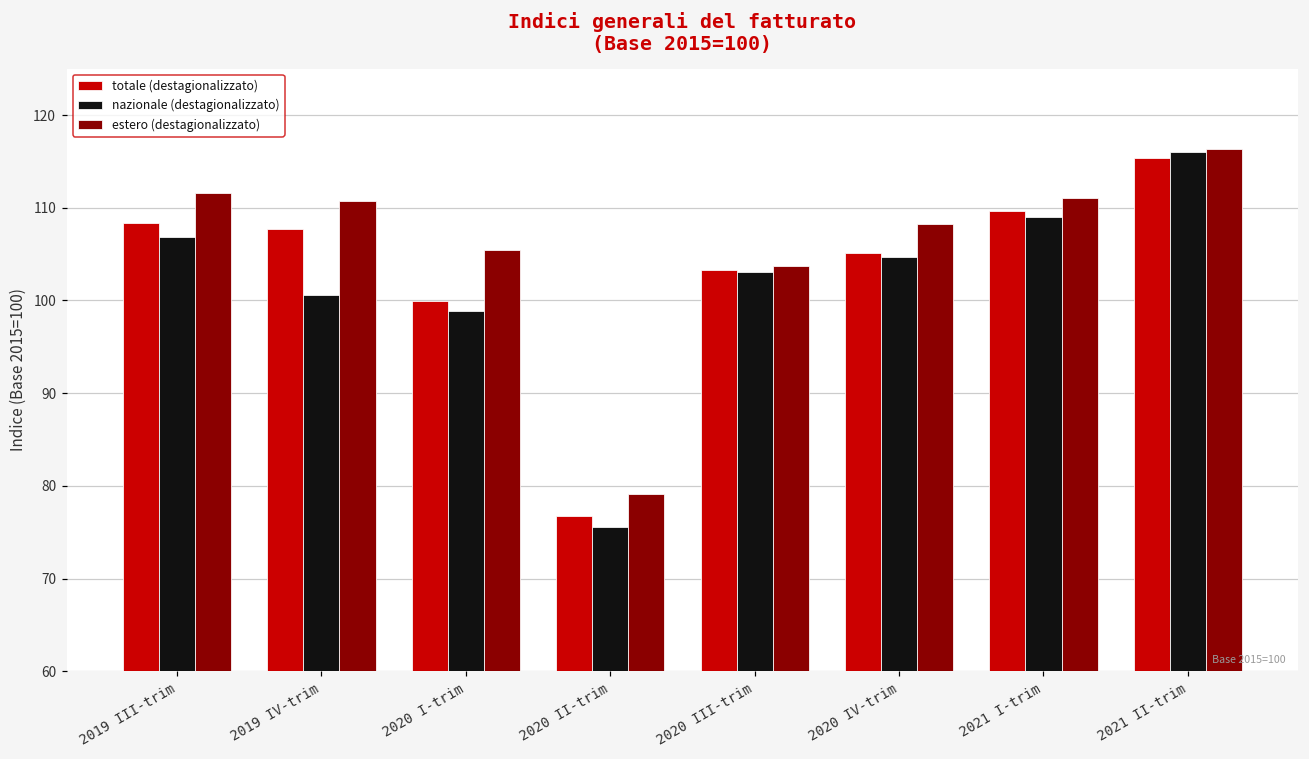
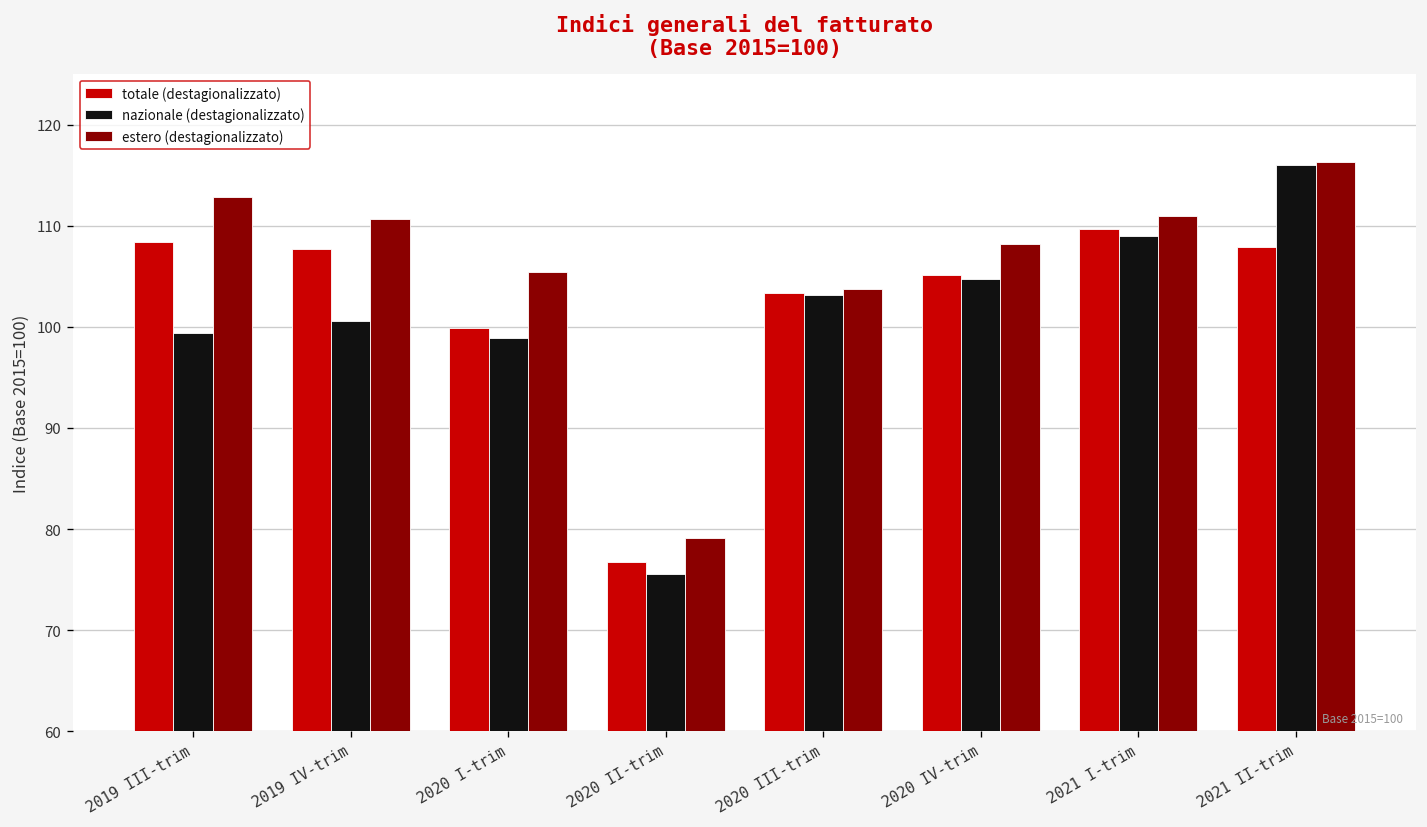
nazionale (destagionalizzato), 2019 III-trim: 107 -> 99
estero (destagionalizzato), 2019 III-trim: 112 -> 113
totale (destagionalizzato), 2021 II-trim: 115 -> 108
